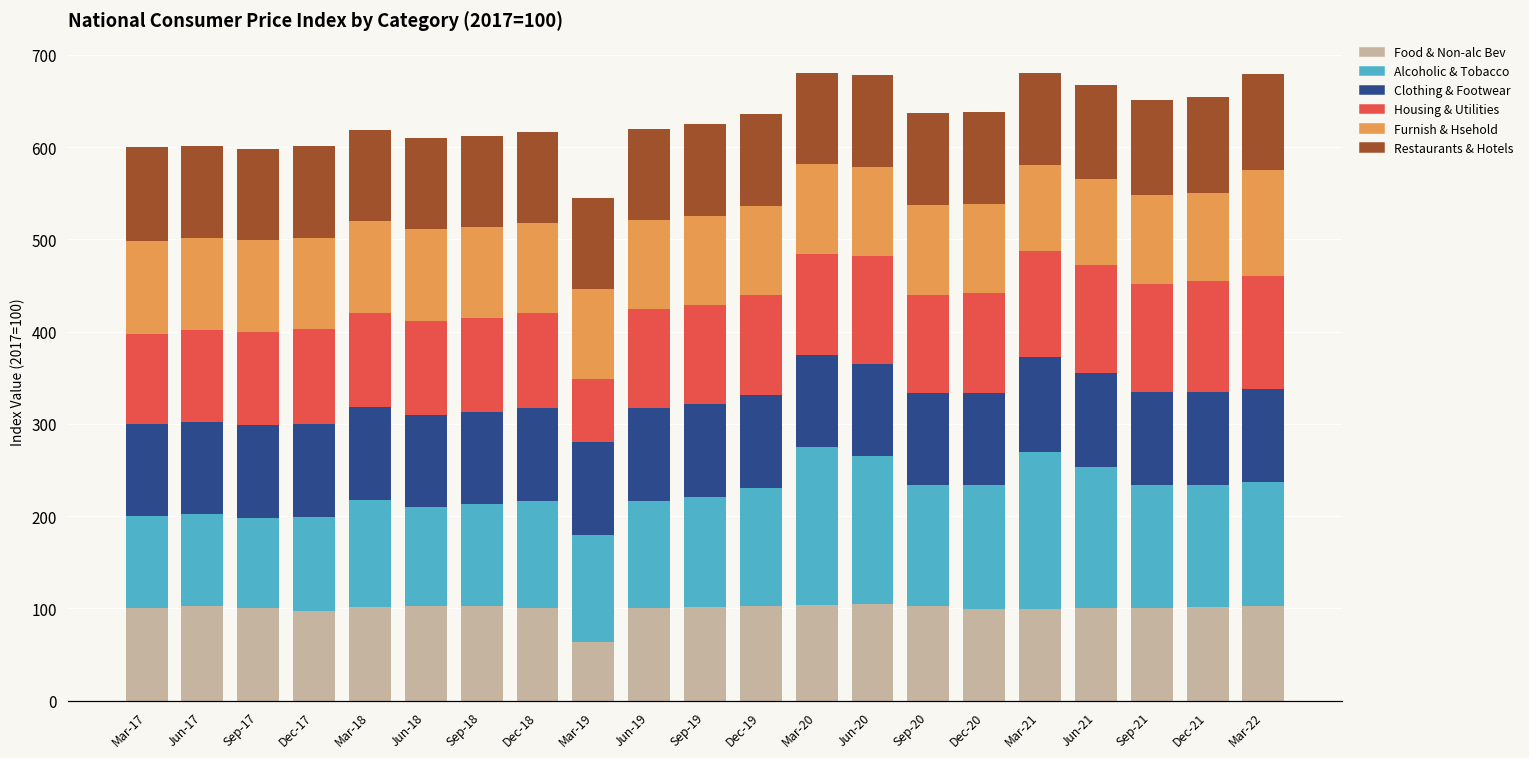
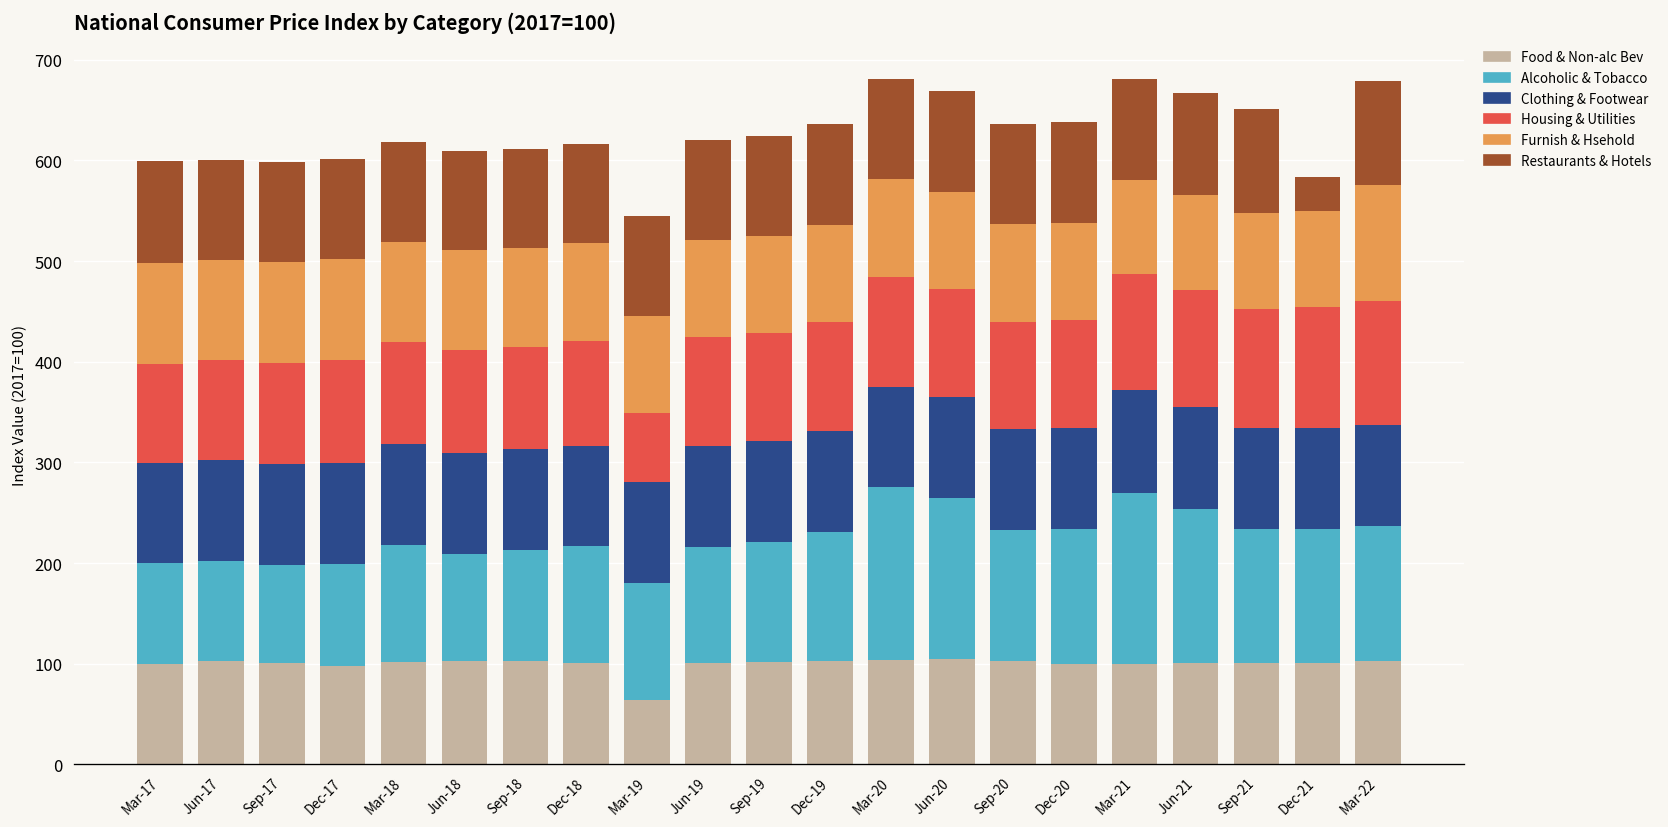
Housing & Utilities, Jun-20: 120 -> 110
Restaurants & Hotels, Dec-21: 100 -> 30
